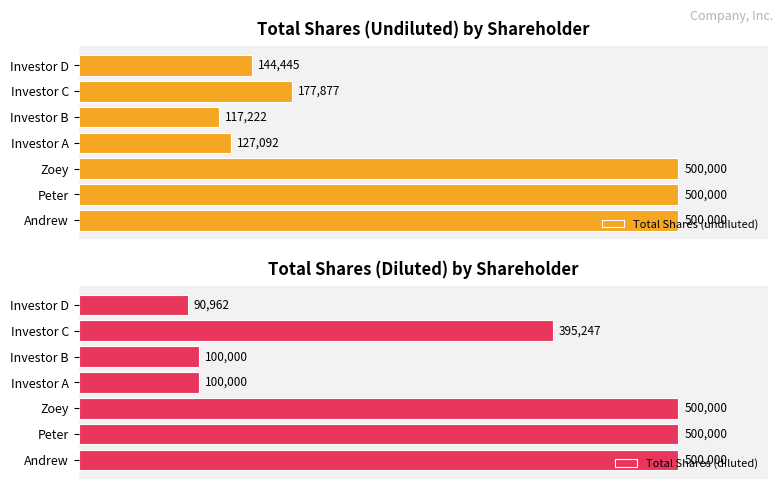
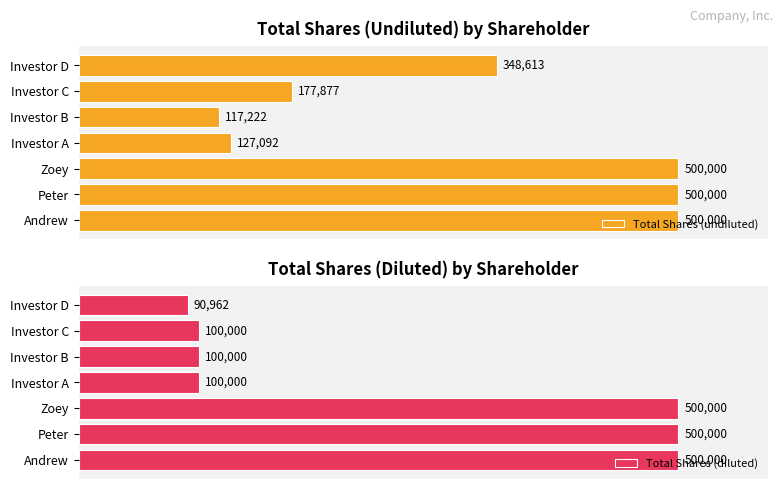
Total Shares (Undiluted) by Shareholder, Investor D: 144,445 -> 348,613
Total Shares (Diluted) by Shareholder, Investor C: 395,247 -> 100,000
